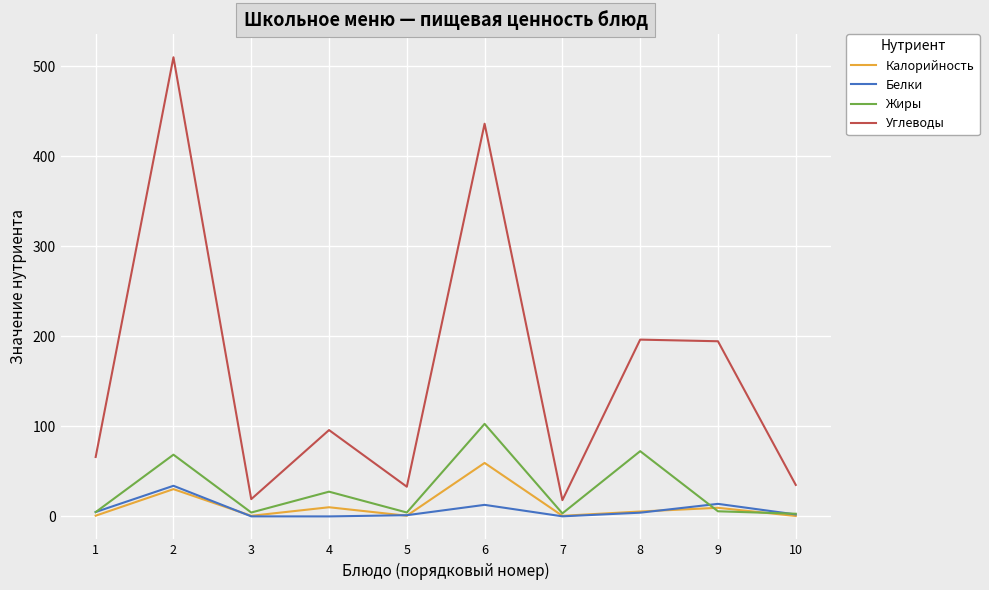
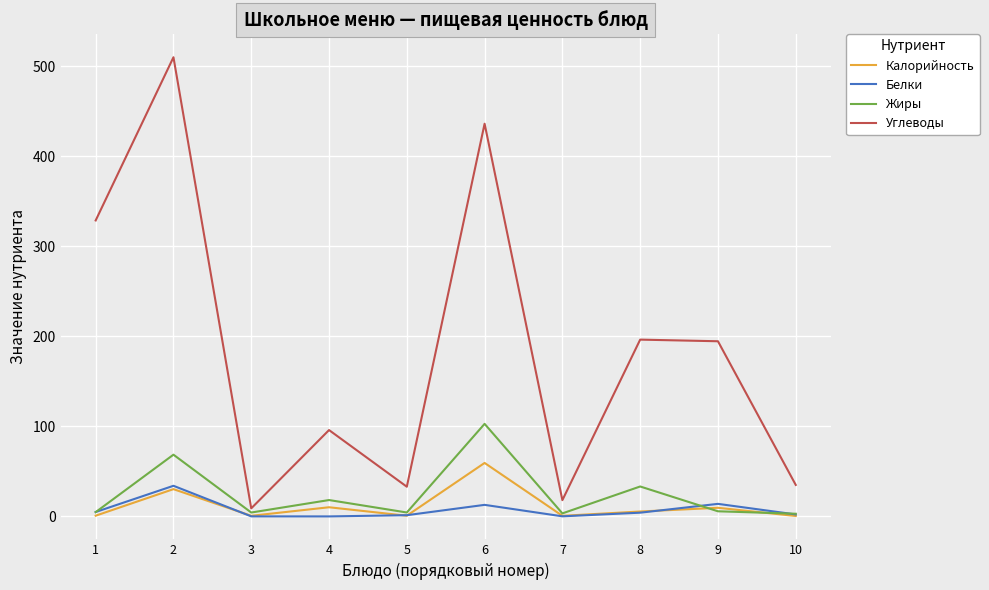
Углеводы, 1: 70 -> 330
Углеводы, 3: 20 -> 10
Жиры, 4: 30 -> 20
Жиры, 8: 70 -> 30
